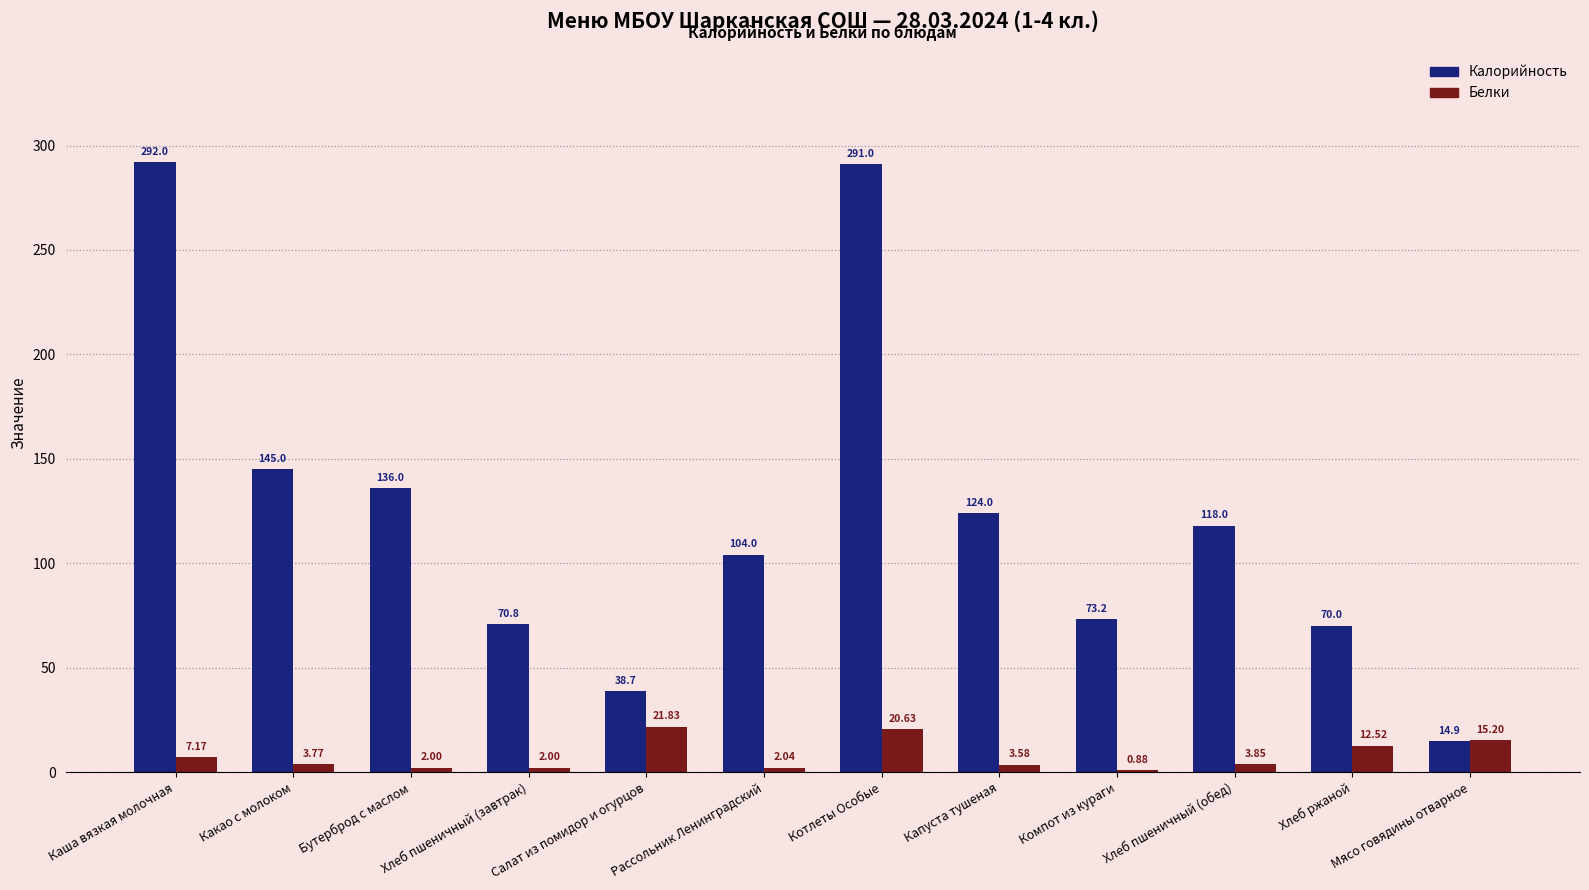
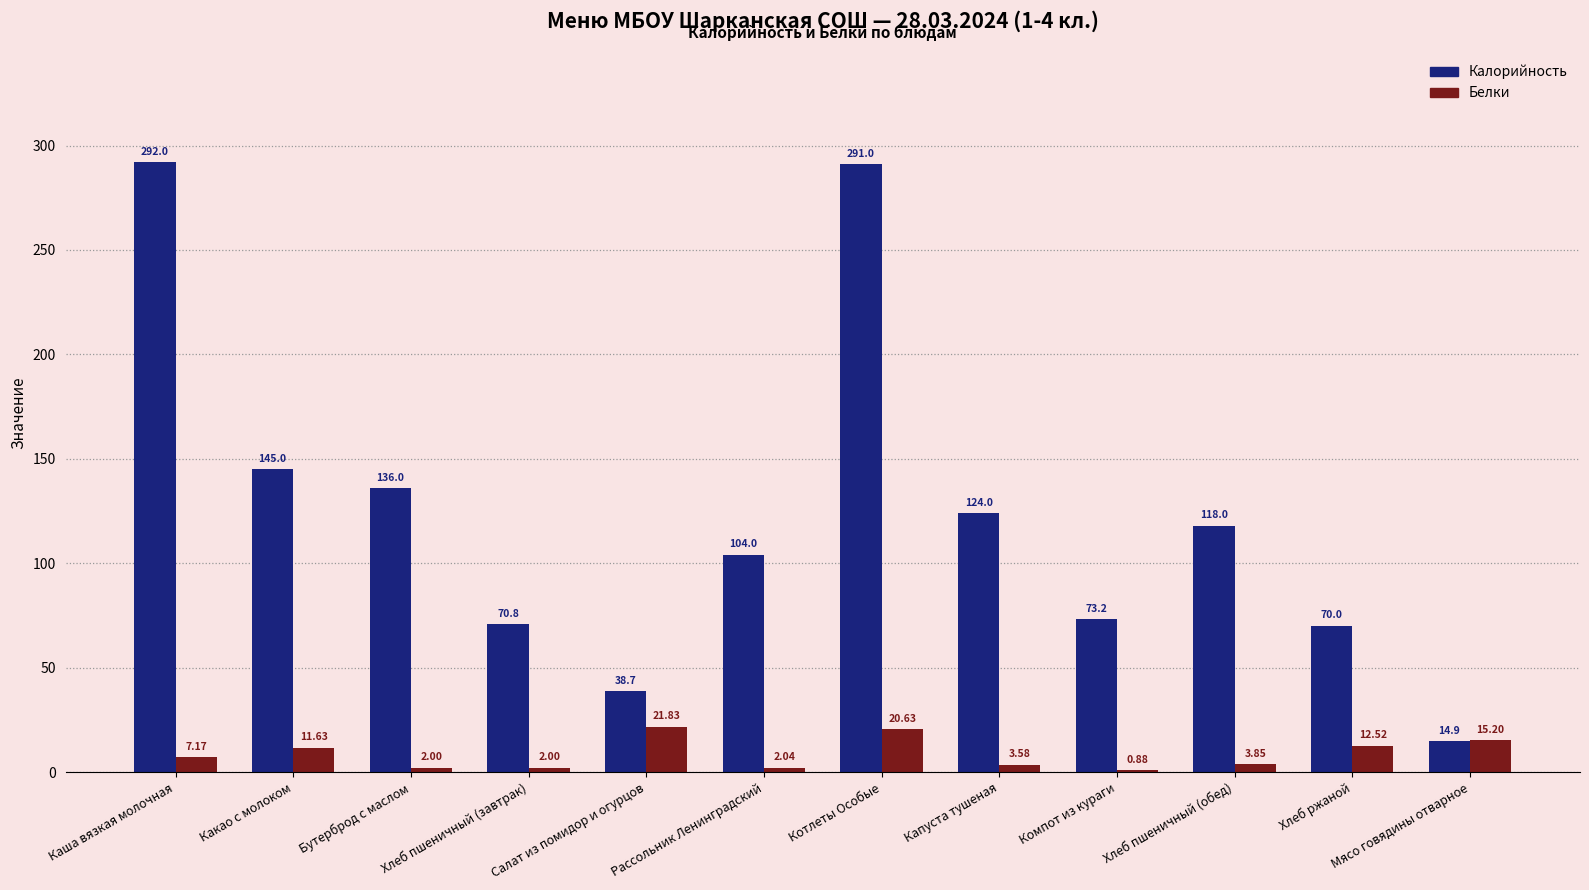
Белки, Какао с молоком: 3.77 -> 11.63
